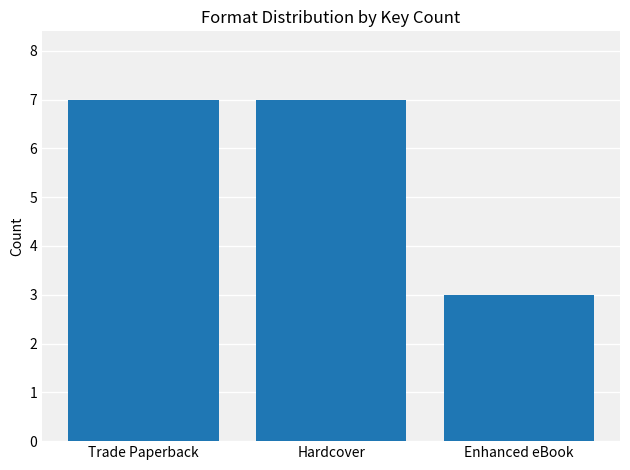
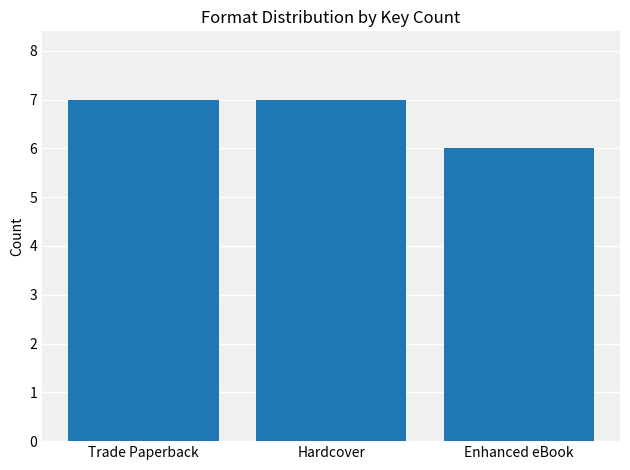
Enhanced eBook: 3 -> 6
